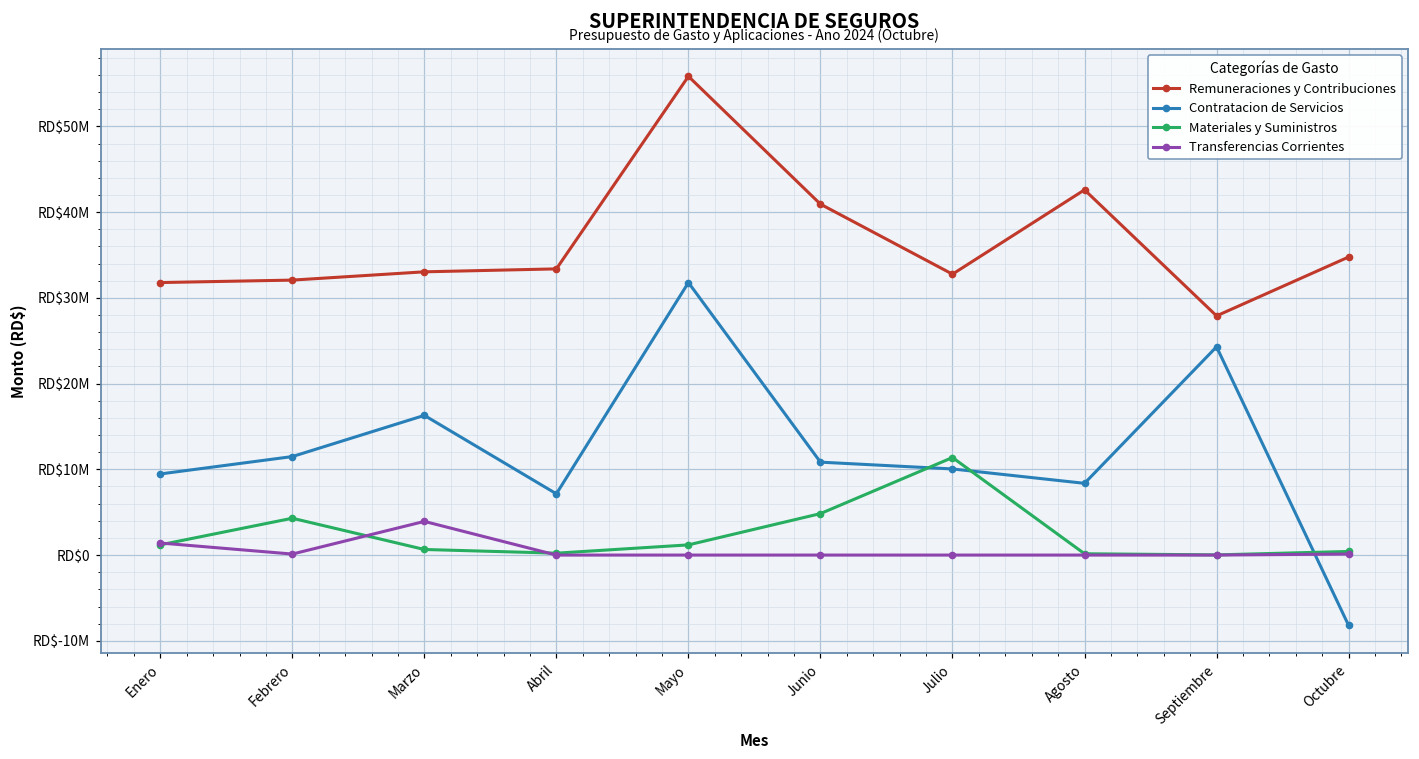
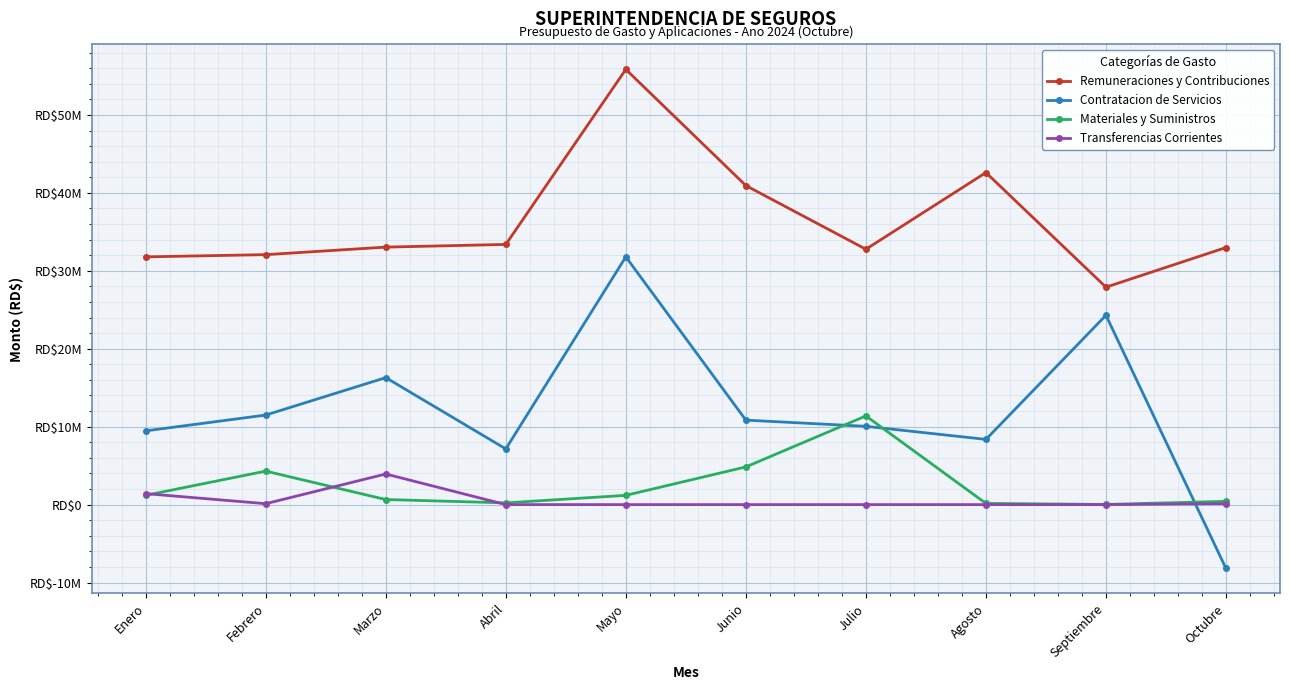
Remuneraciones y Contribuciones, Octubre: RD$35000000 -> RD$33000000
